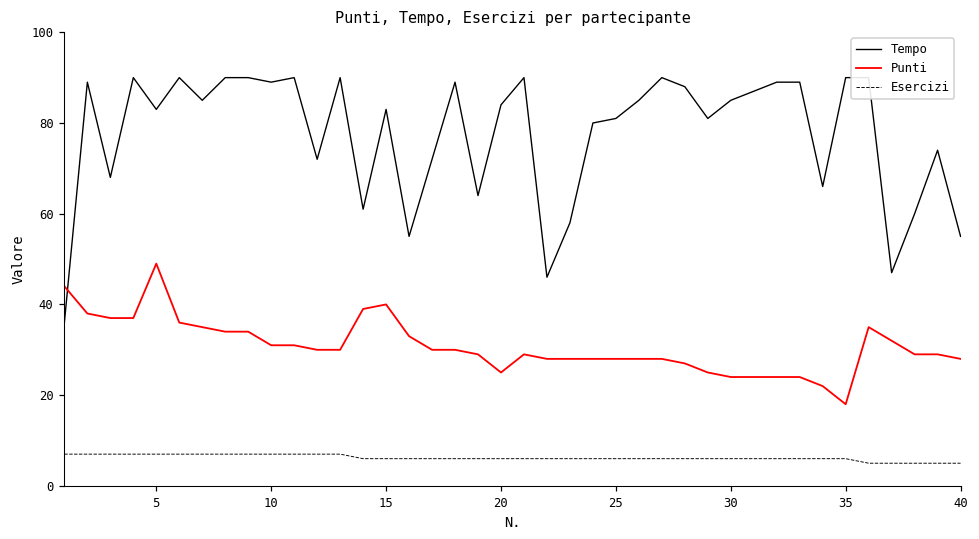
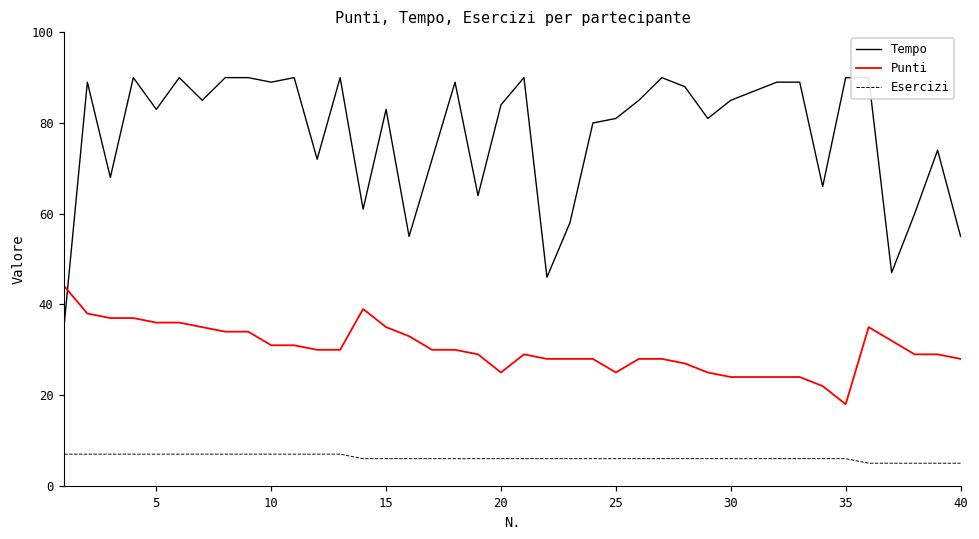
Punti, 5: 49 -> 36
Punti, 15: 40 -> 35
Punti, 25: 28 -> 25
